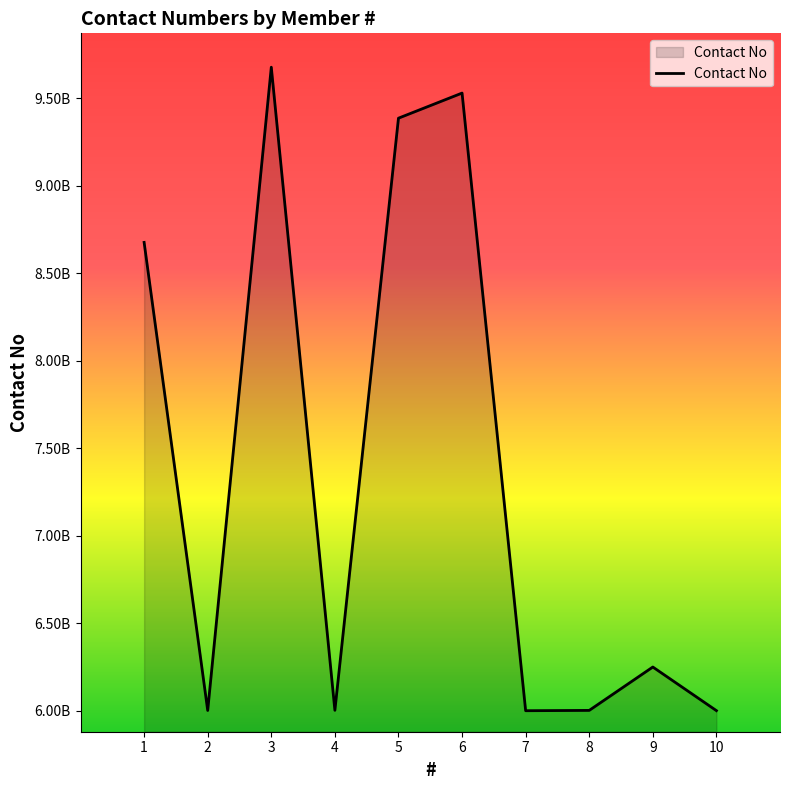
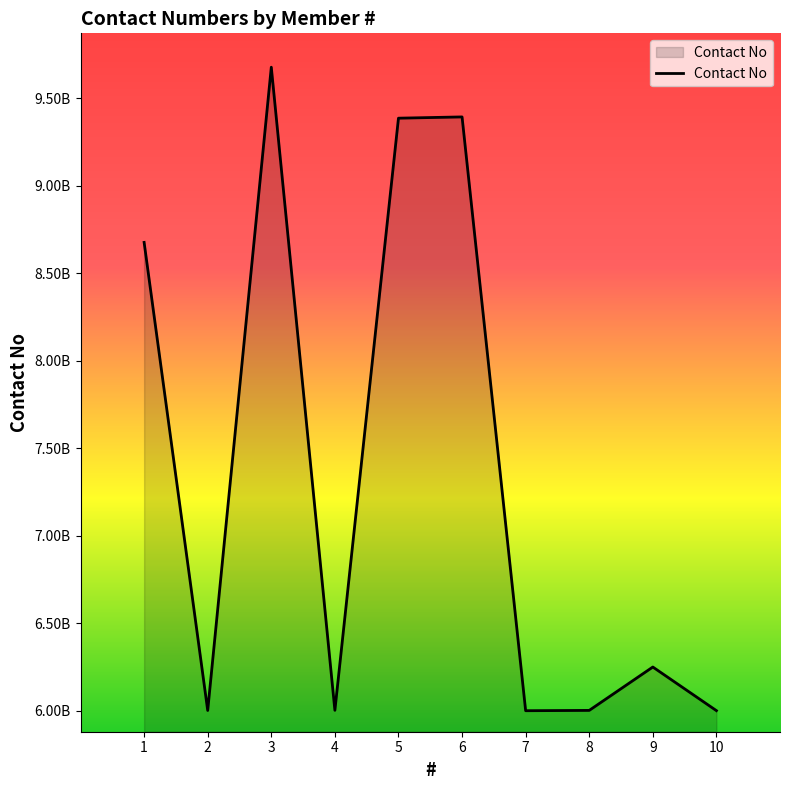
6: 9530000000 -> 9390000000
